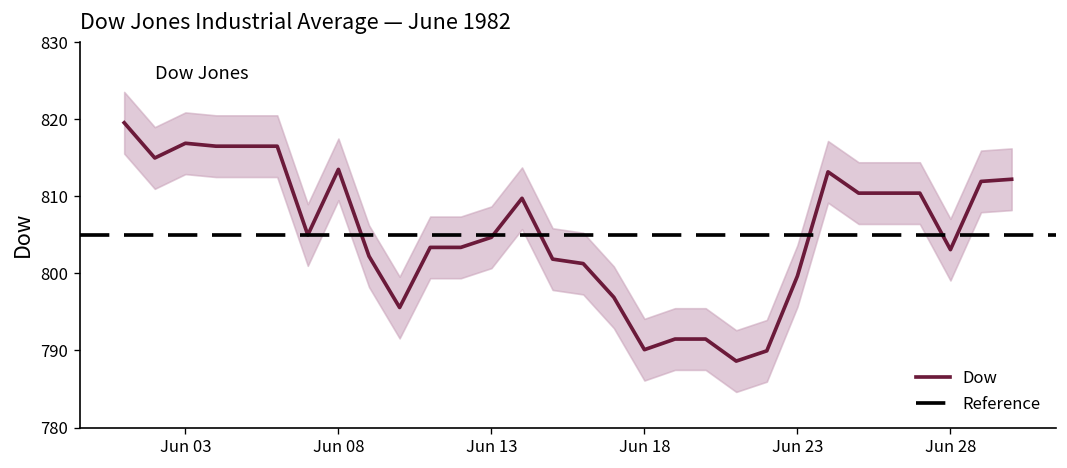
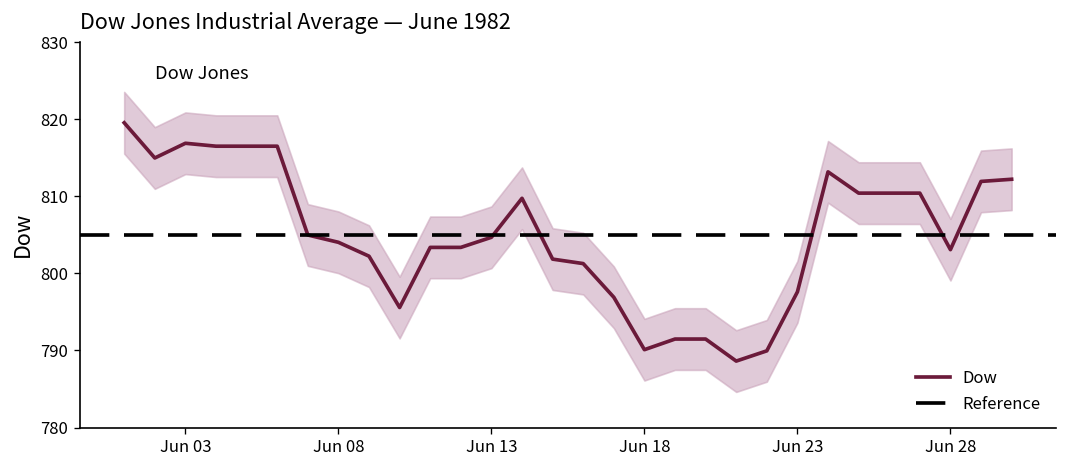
Dow, Jun 08: 813 -> 804
Dow, Jun 23: 800 -> 798
